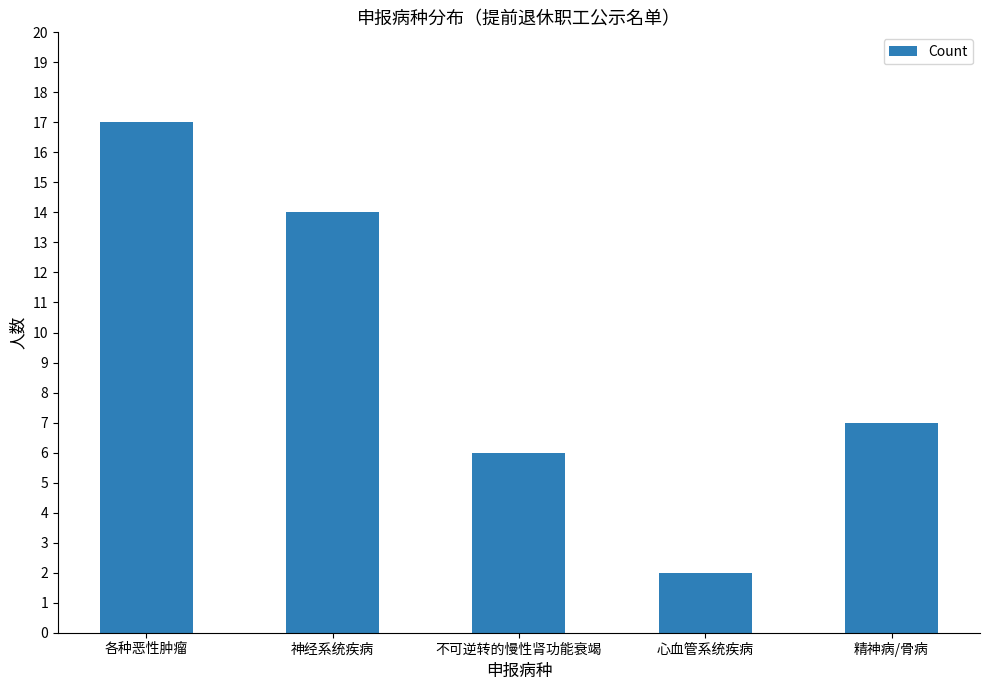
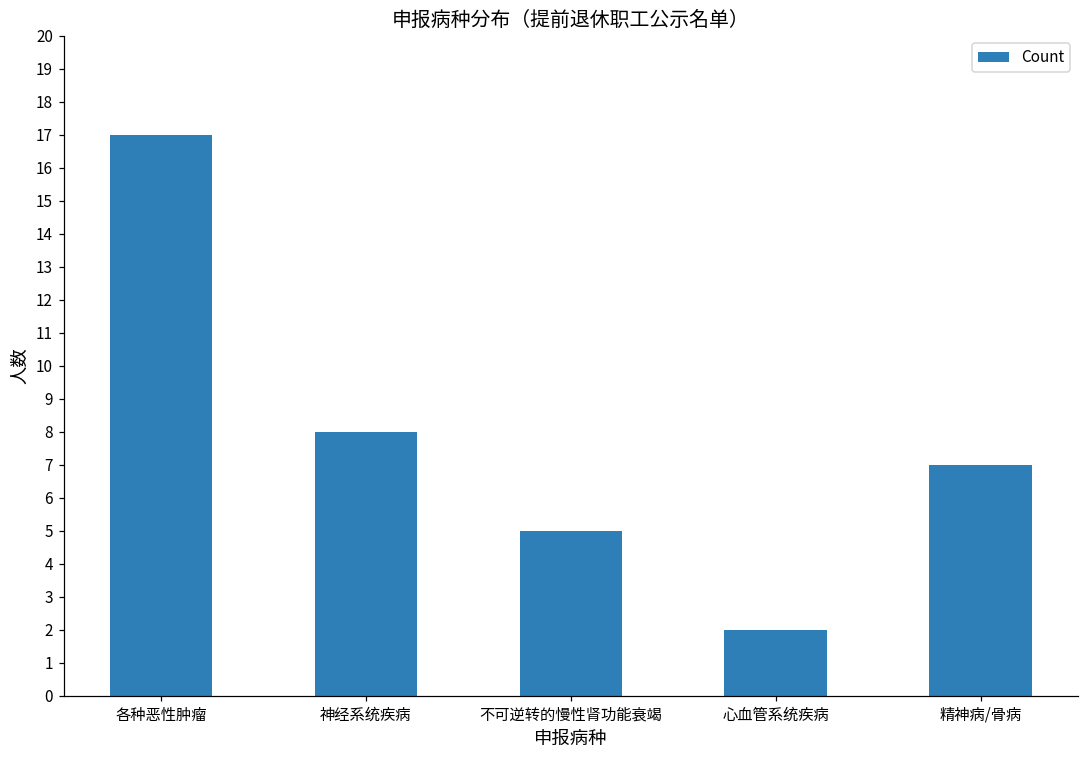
神经系统疾病: 14 -> 8
不可逆转的慢性肾功能衰竭: 6 -> 5
